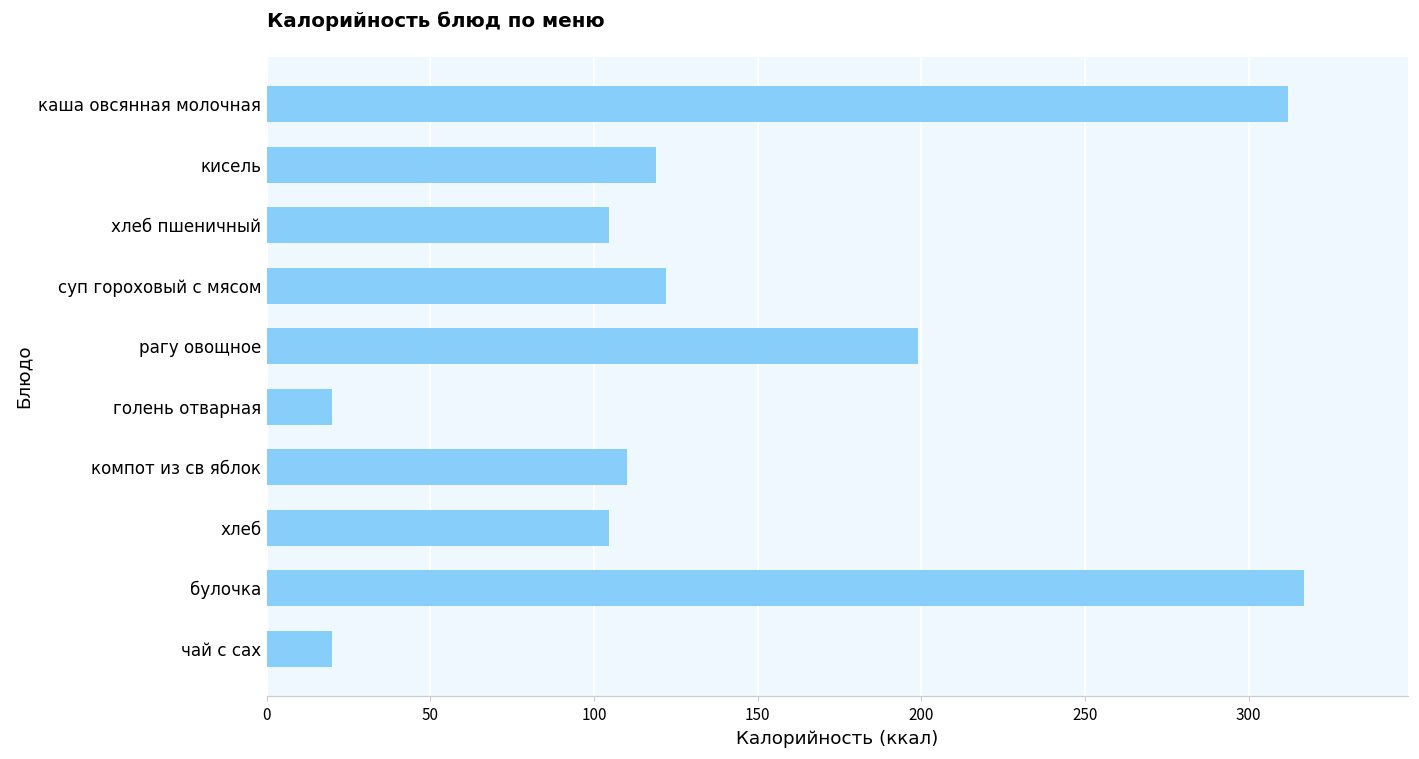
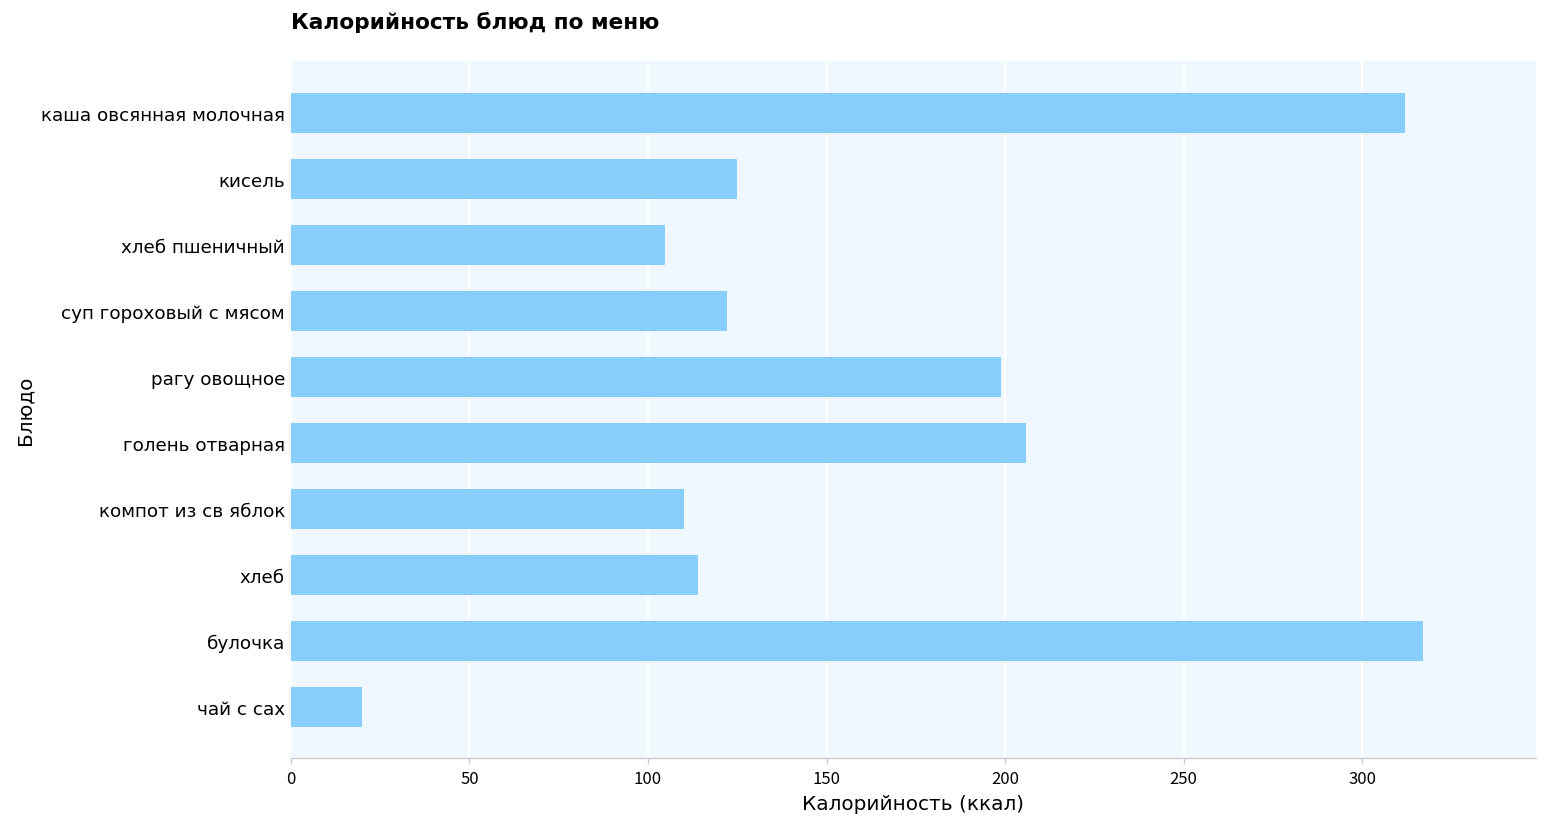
кисель: 119 -> 125
голень отварная: 20 -> 206
хлеб: 105 -> 114
